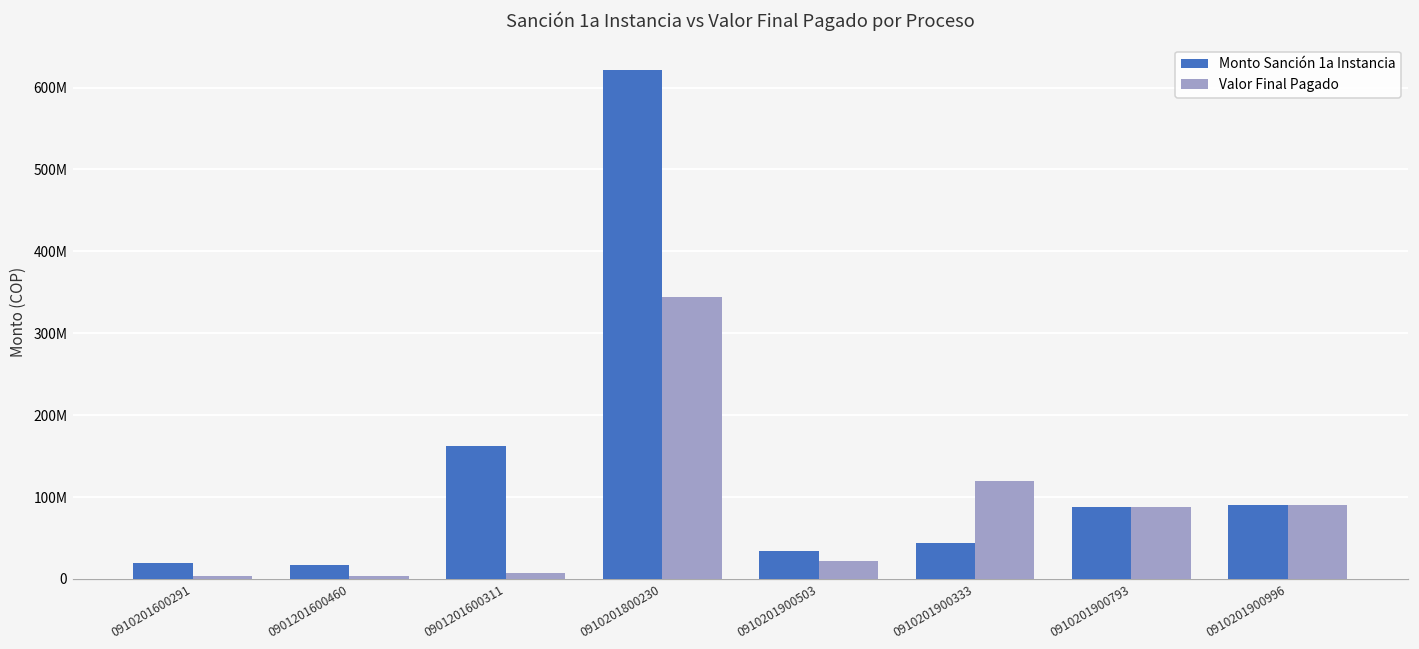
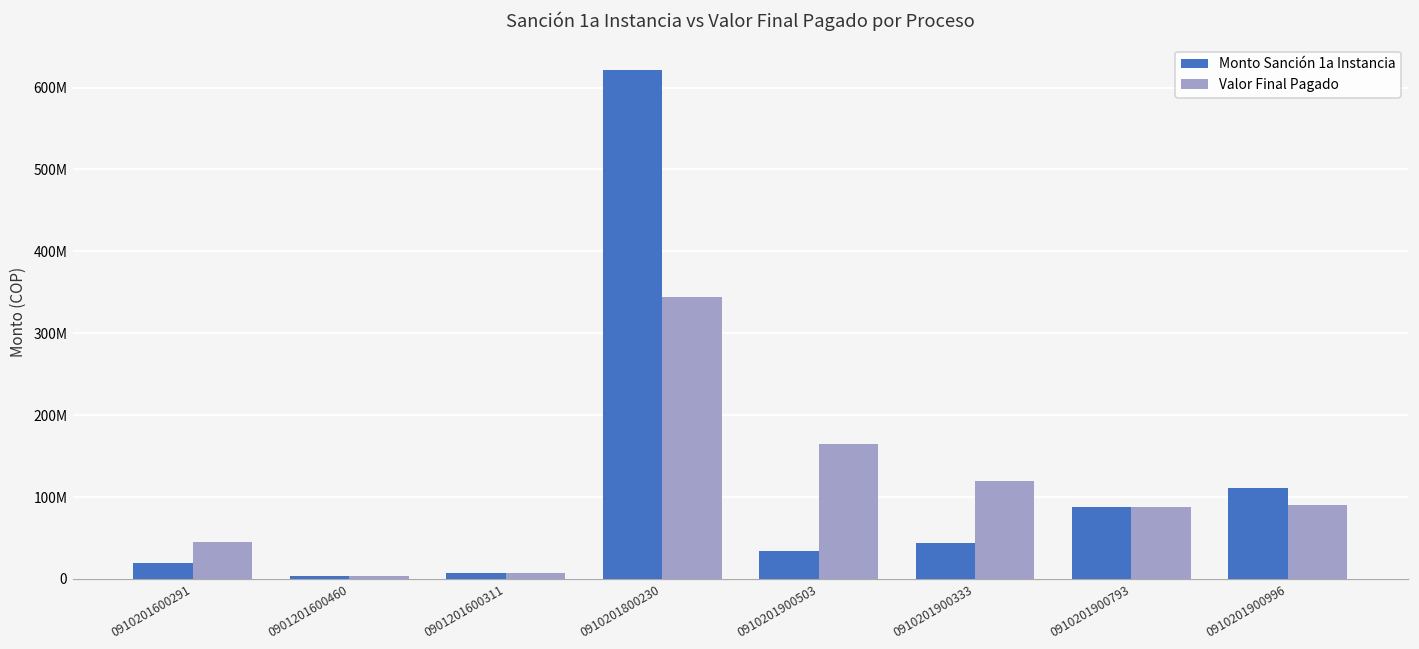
Valor Final Pagado, 0910201600291: 0 -> 50000000
Monto Sanción 1a Instancia, 0901201600460: 20000000 -> 0
Monto Sanción 1a Instancia, 0901201600311: 160000000 -> 10000000
Valor Final Pagado, 0910201900503: 20000000 -> 160000000
Monto Sanción 1a Instancia, 0910201900996: 90000000 -> 110000000
